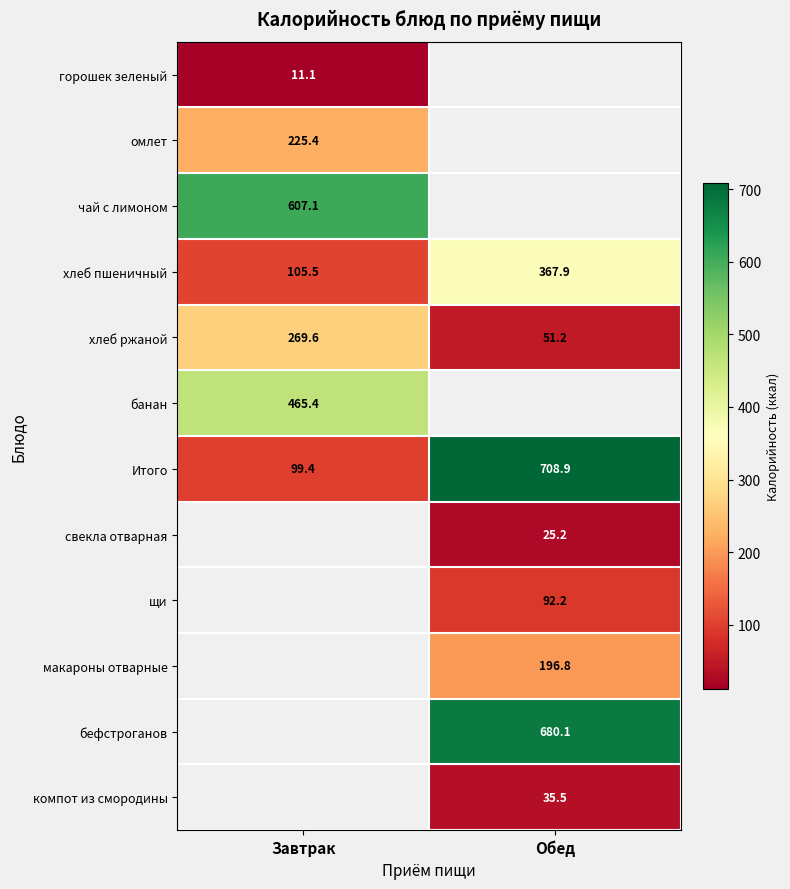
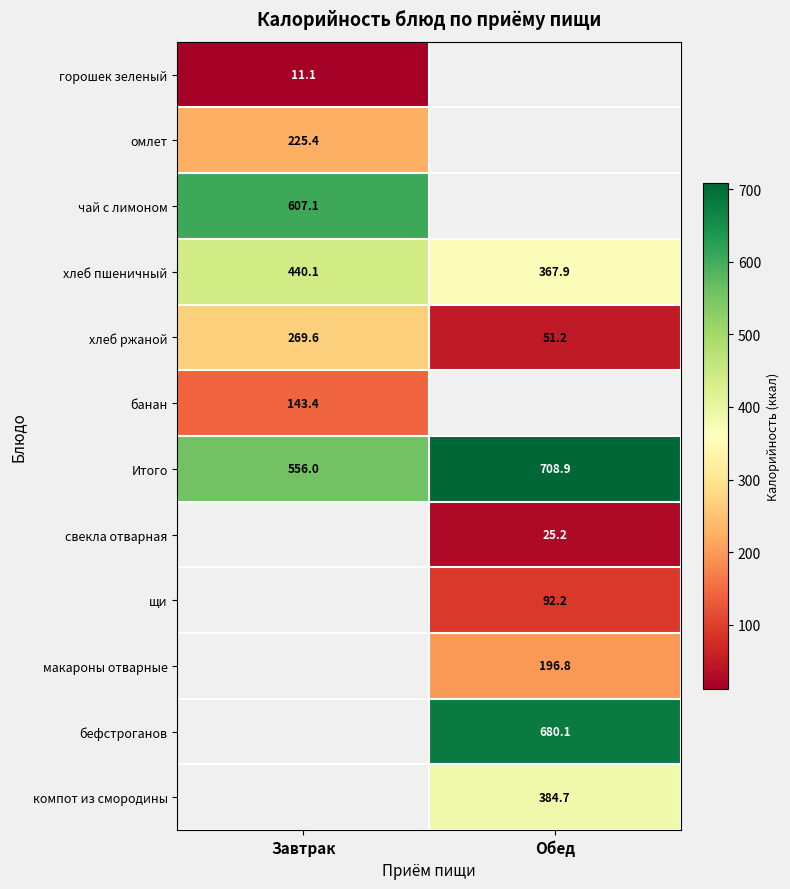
хлеб пшеничный, Завтрак: 105.5 -> 440.1
банан, Завтрак: 465.4 -> 143.4
Итого, Завтрак: 99.4 -> 556.0
компот из смородины, Обед: 35.5 -> 384.7
